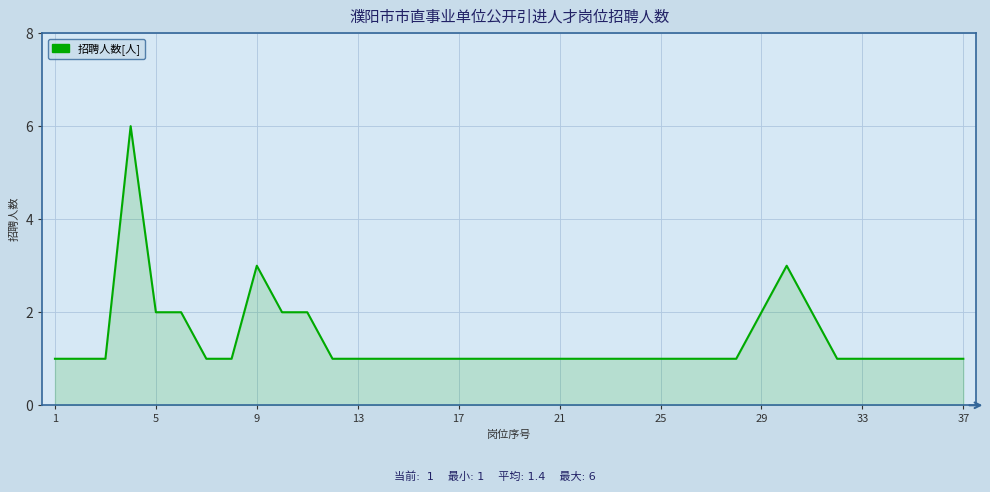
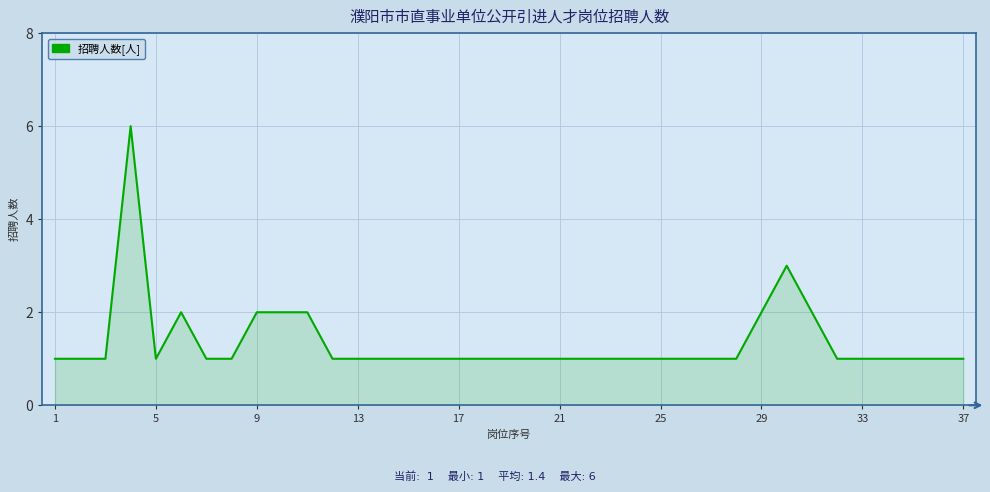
5: 2 -> 1
9: 3 -> 2
